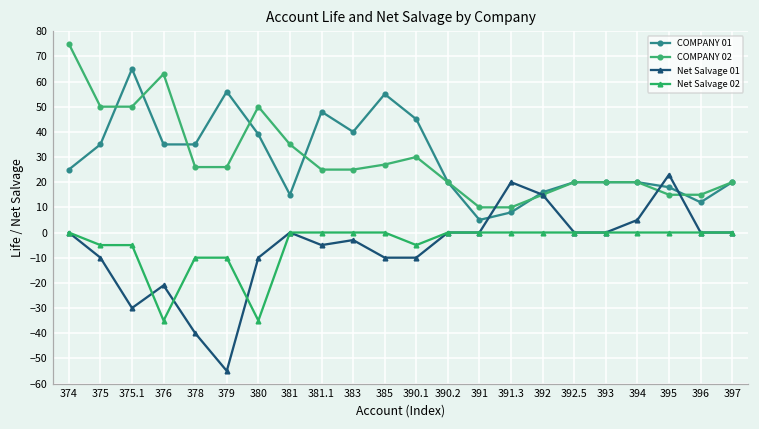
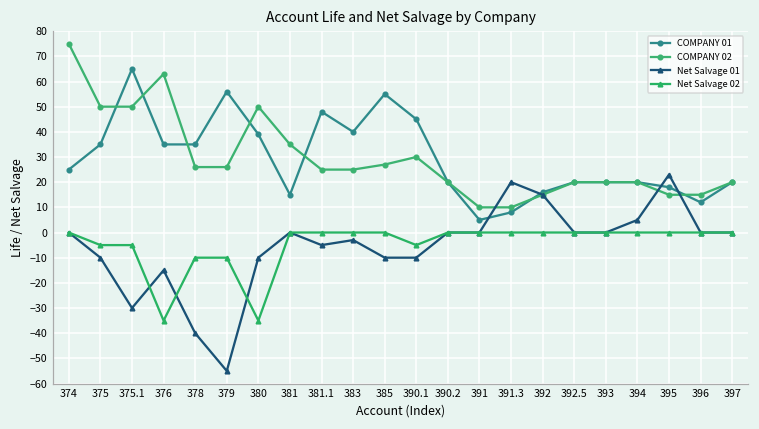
Net Salvage 01, 376: -21 -> -15
